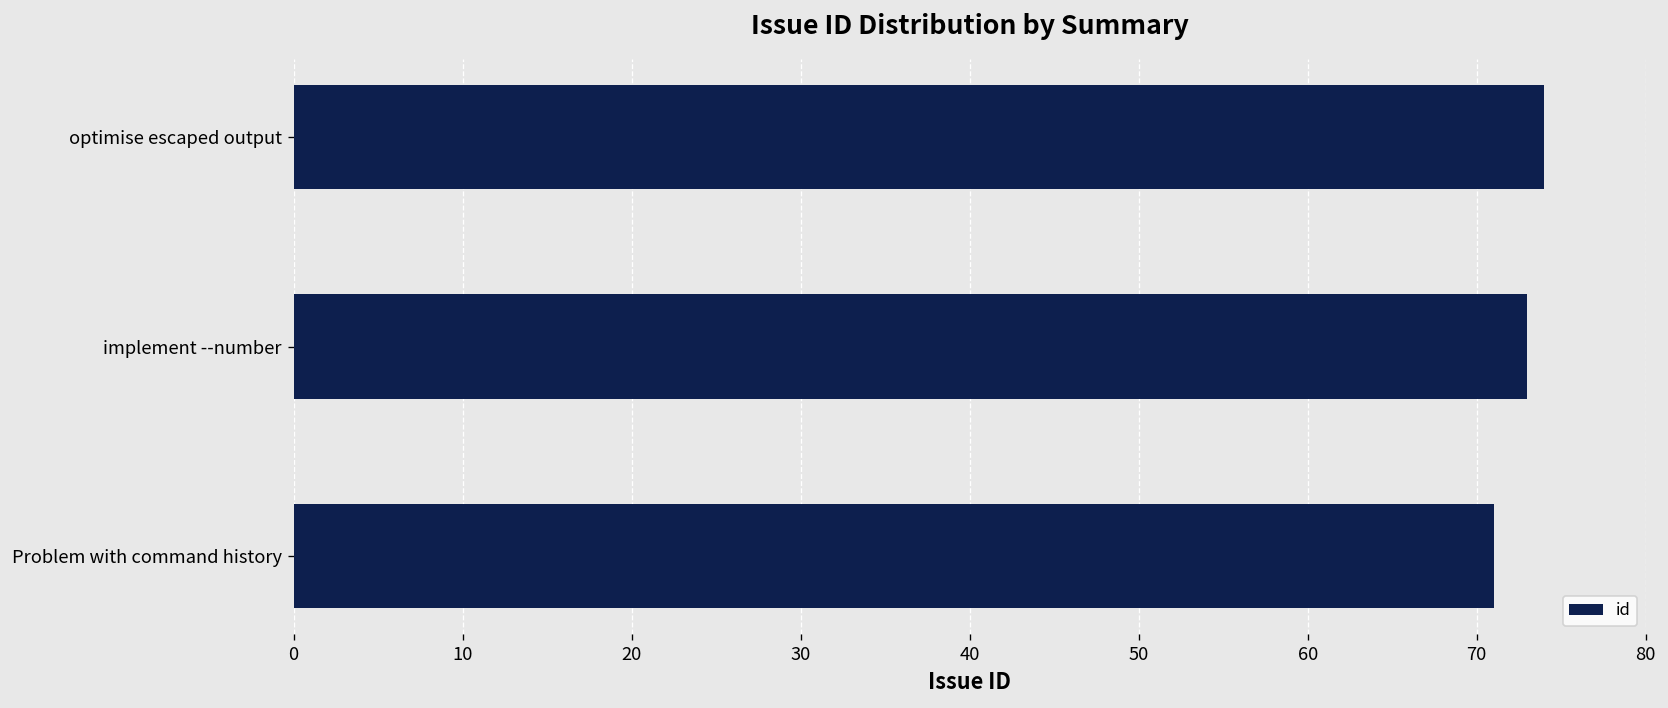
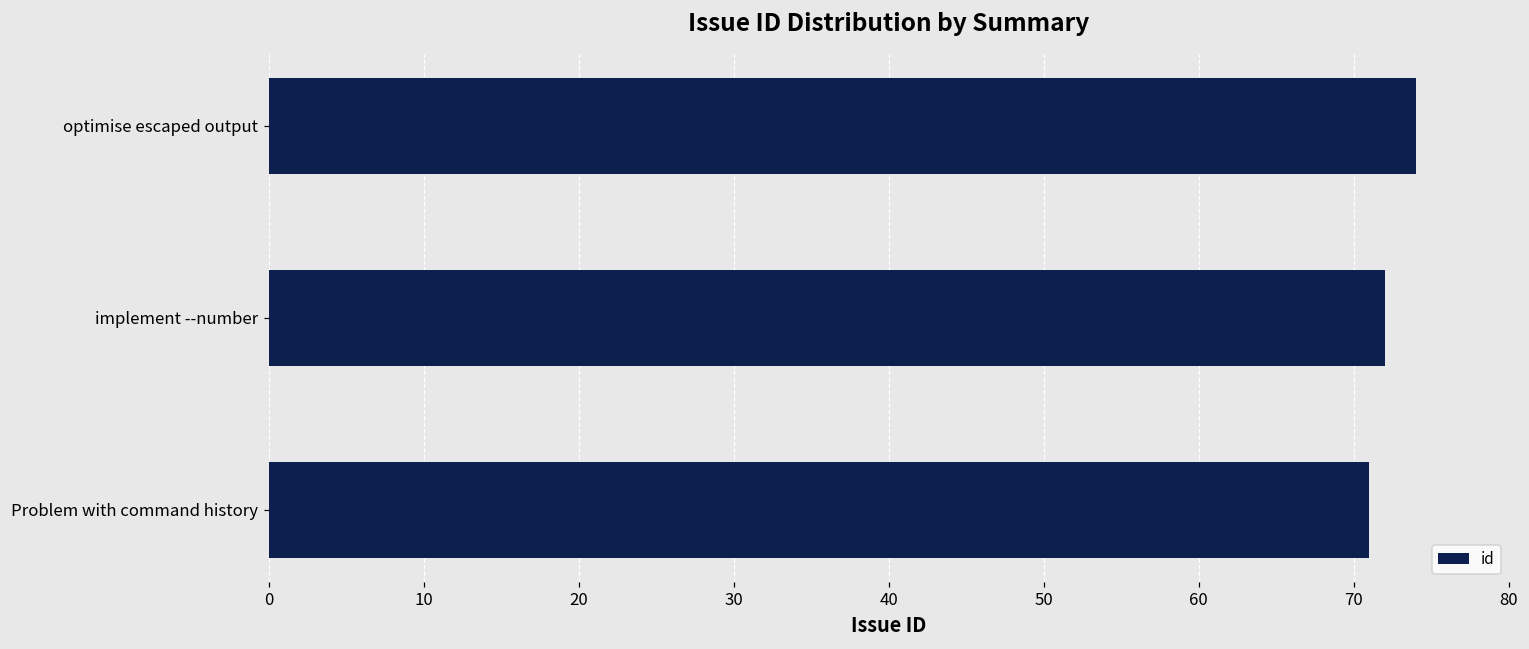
implement --number: 73 -> 72
